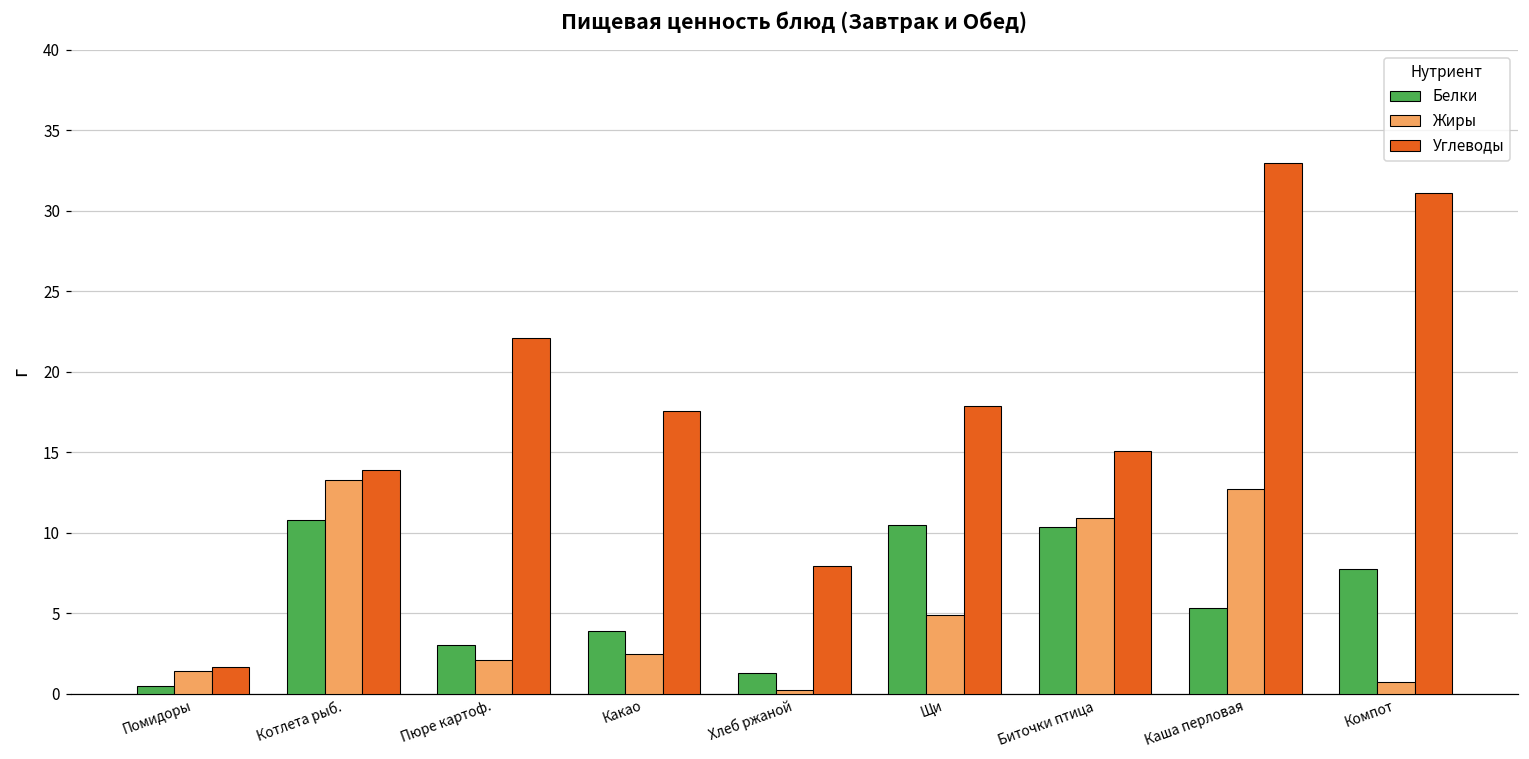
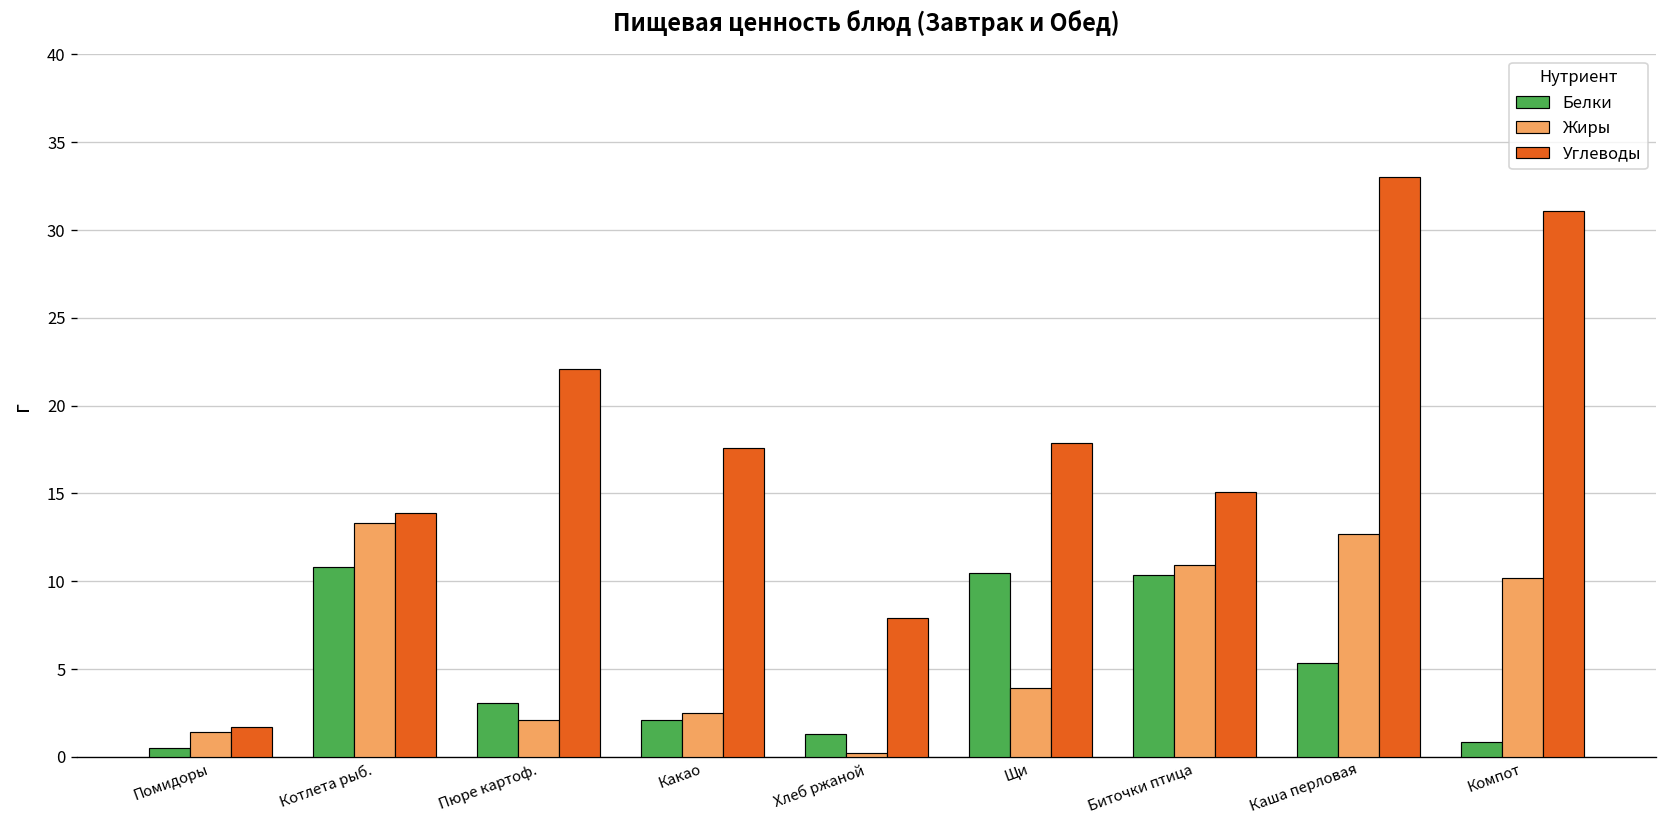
Белки, Какао: 3.9 -> 2.1
Жиры, Щи: 4.9 -> 3.9
Белки, Компот: 7.7 -> 0.9
Жиры, Компот: 0.8 -> 10.2
